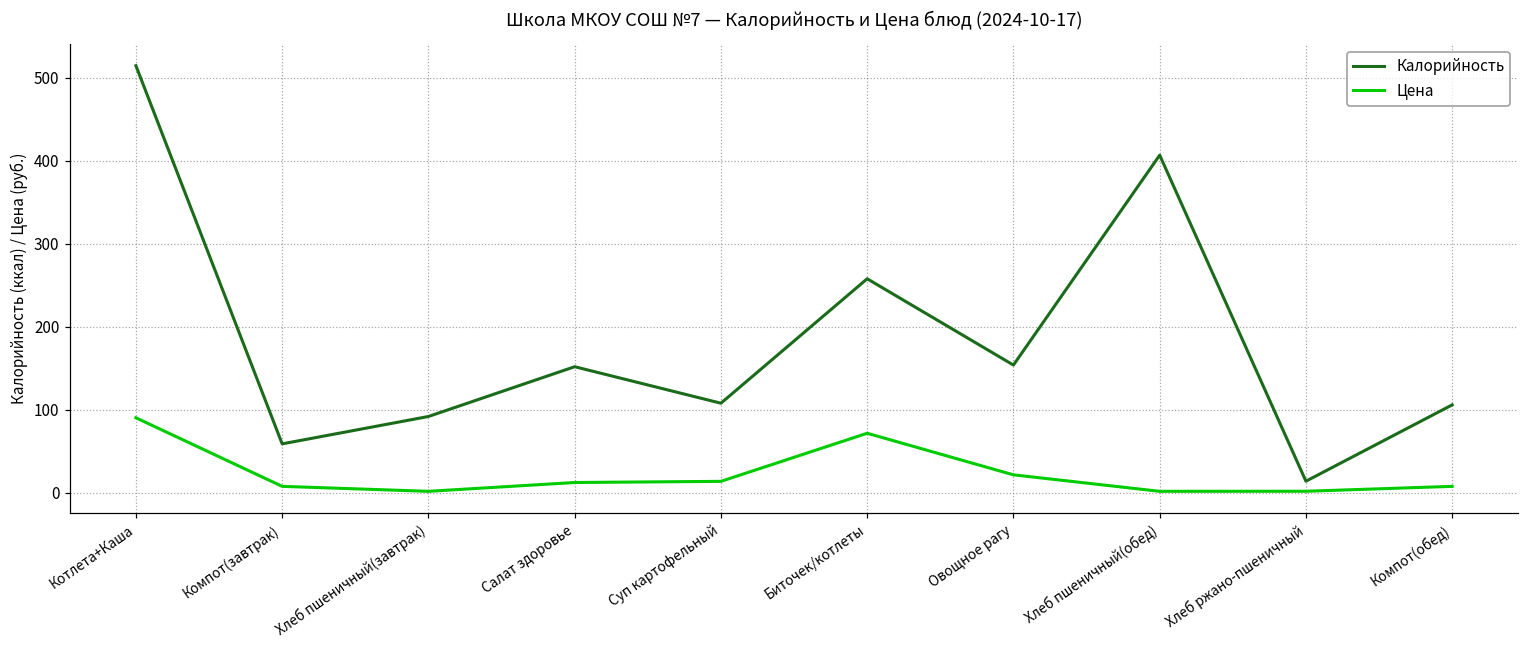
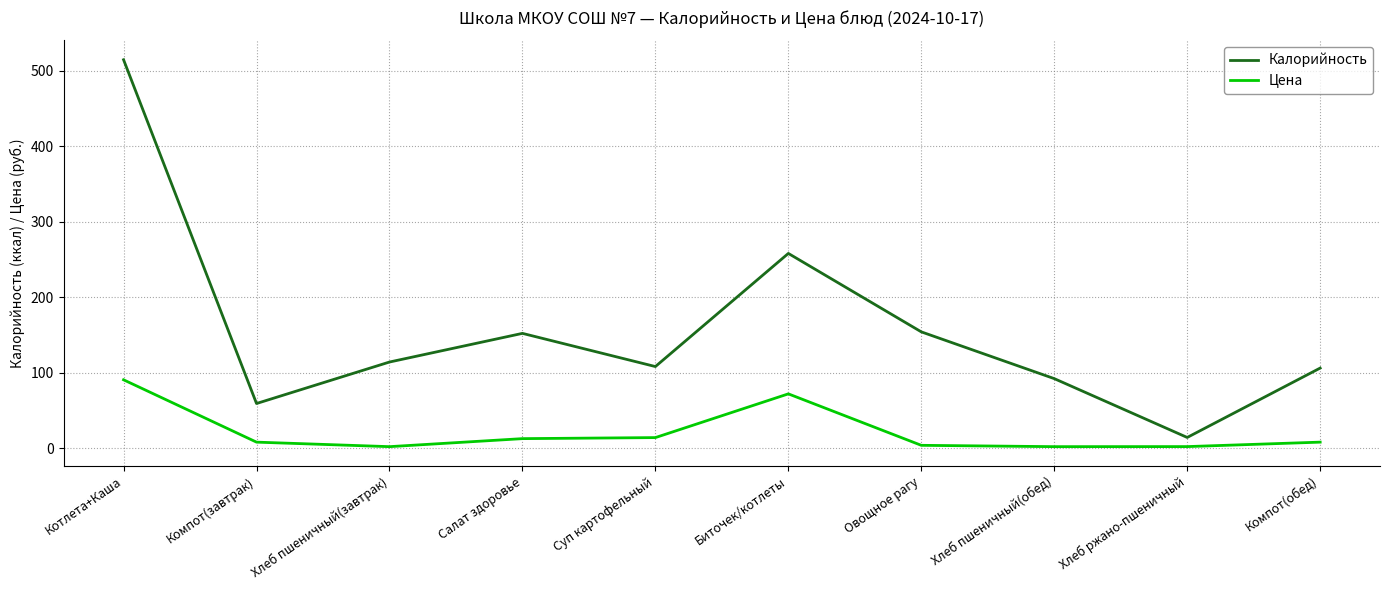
Калорийность, Хлеб пшеничный(завтрак): 90 -> 110
Цена, Овощное рагу: 20 -> 0
Калорийность, Хлеб пшеничный(обед): 410 -> 90
